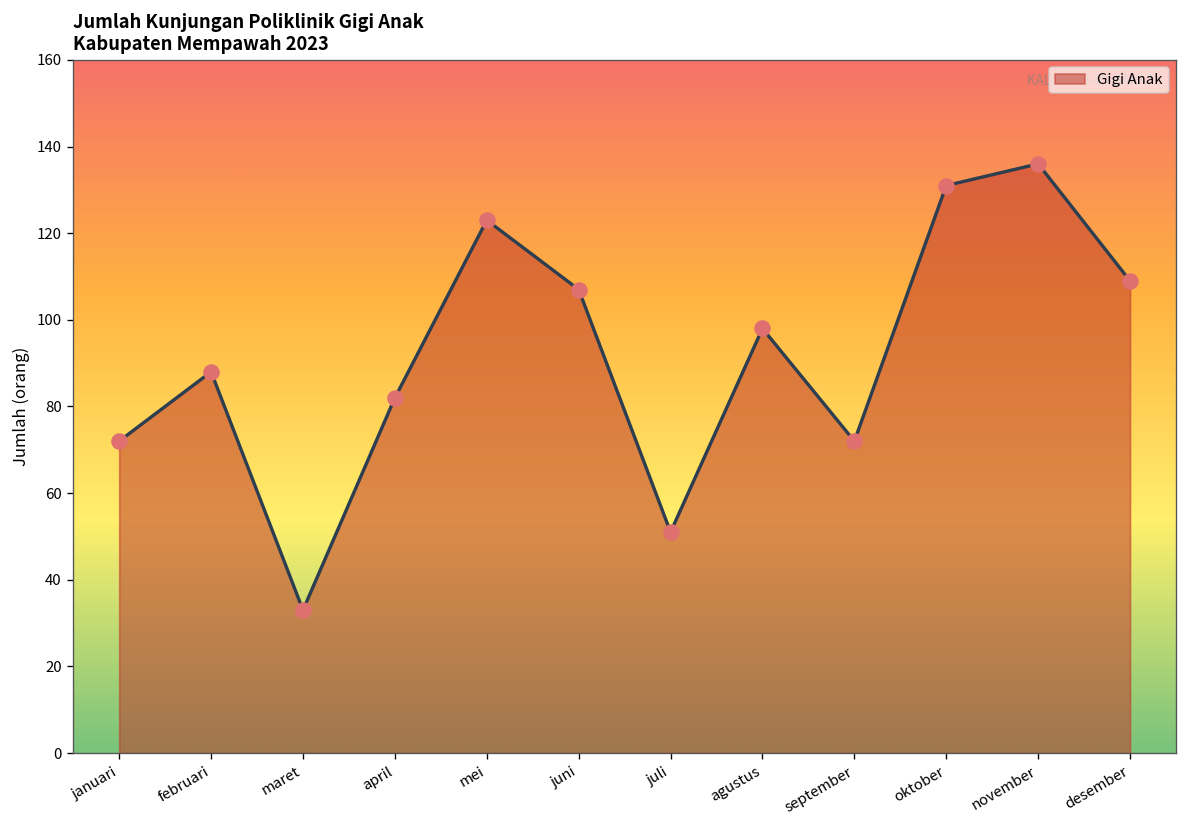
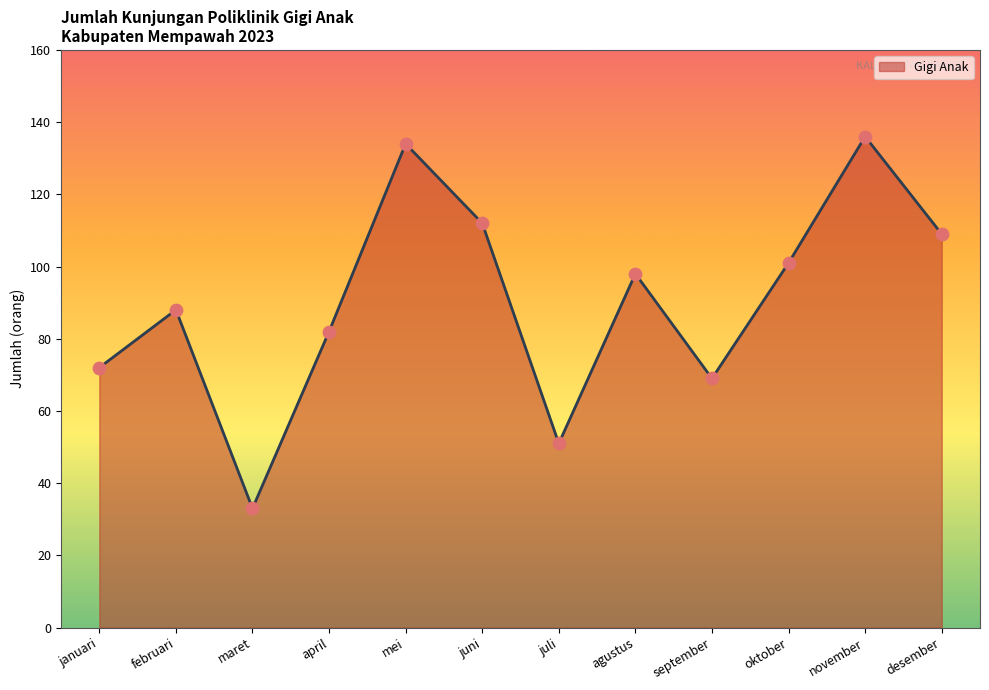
mei: 123 -> 134
juni: 107 -> 112
september: 72 -> 69
oktober: 131 -> 101
